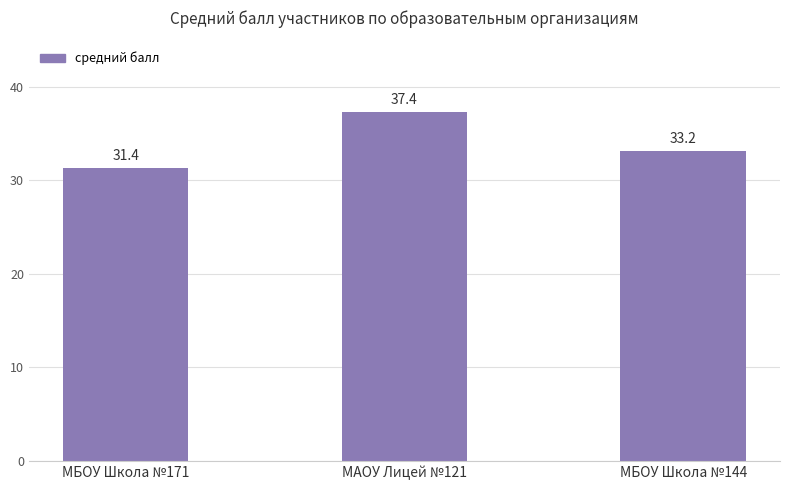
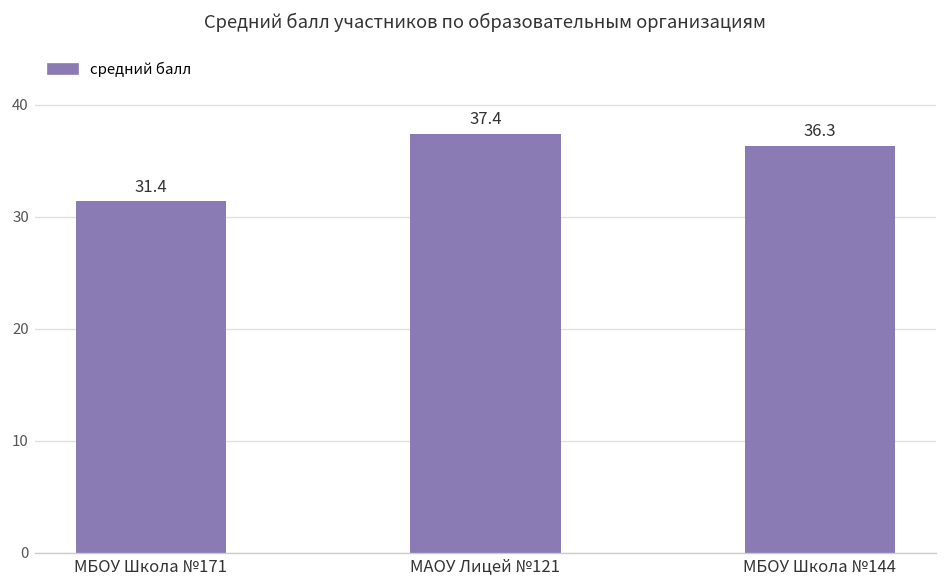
МБОУ Школа №144: 33.2 -> 36.3
